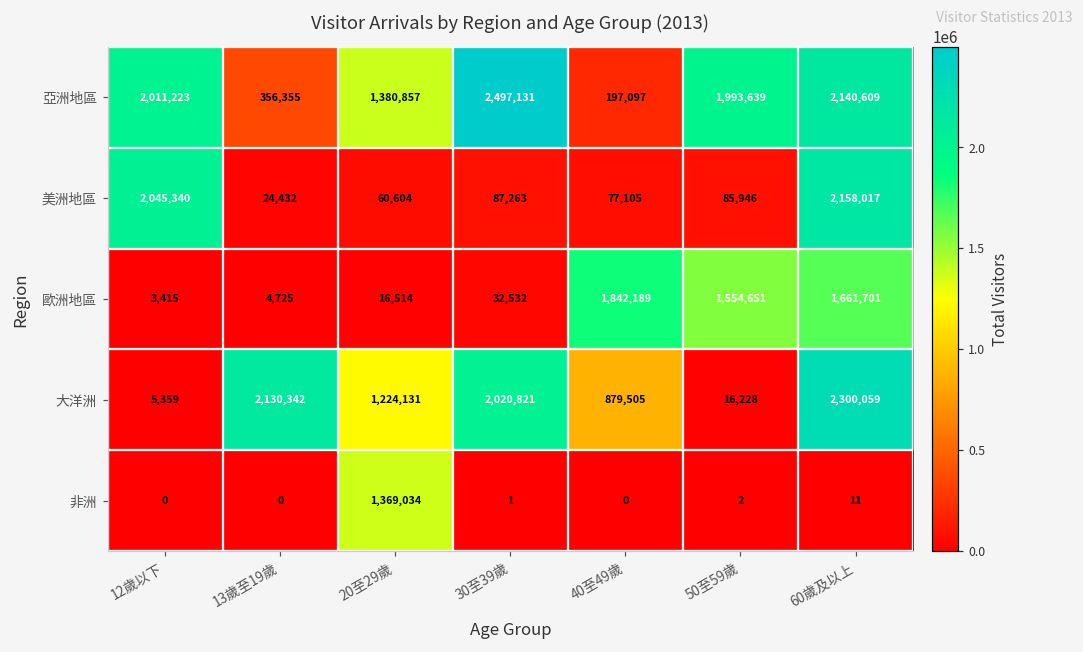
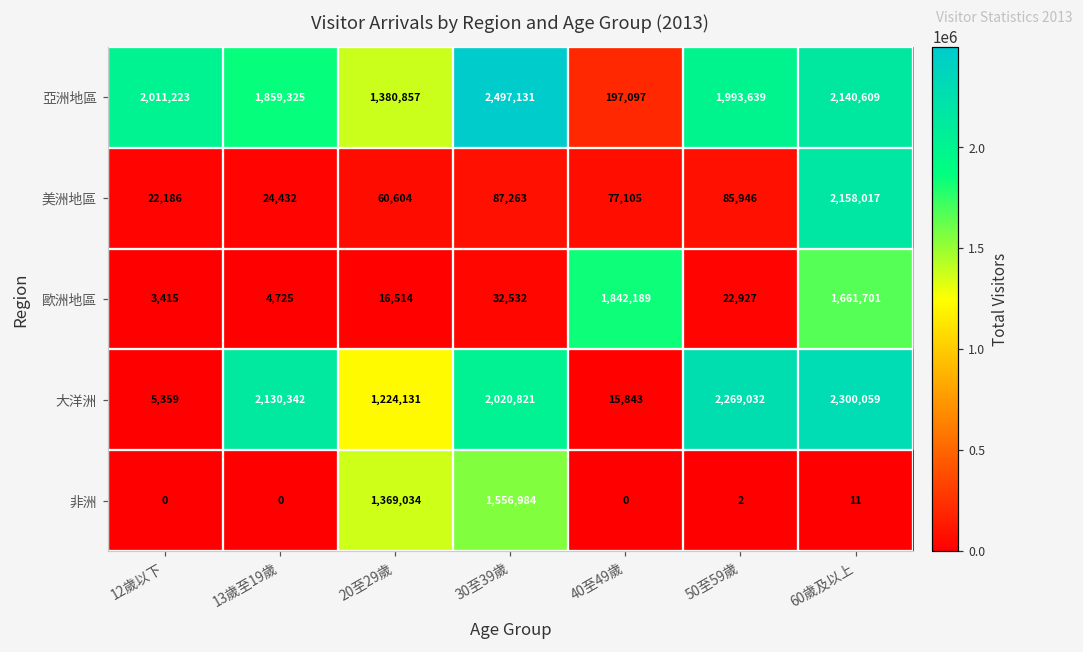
亞洲地區, 13歲至19歲: 356,355 -> 1,859,325
美洲地區, 12歲以下: 2,045,340 -> 22,186
歐洲地區, 50至59歲: 1,554,651 -> 22,927
大洋洲, 40至49歲: 879,505 -> 15,843
大洋洲, 50至59歲: 16,228 -> 2,269,032
非洲, 30至39歲: 1 -> 1,556,984
